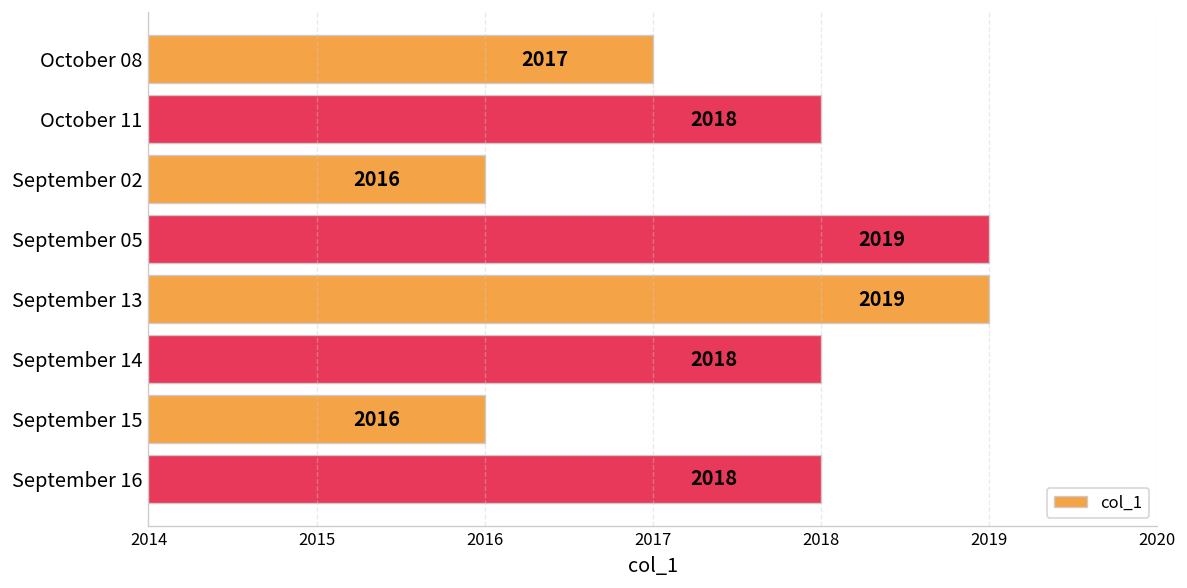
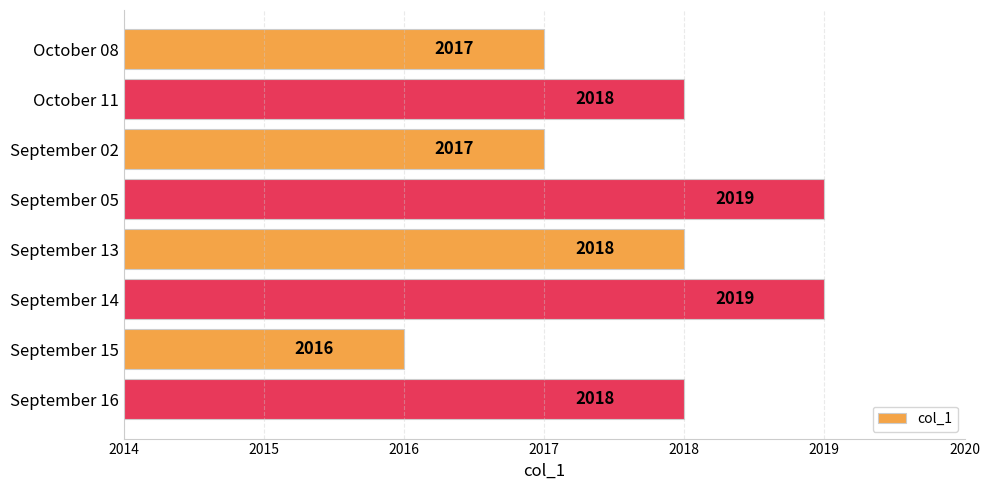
September 02: 2016 -> 2017
September 13: 2019 -> 2018
September 14: 2018 -> 2019
